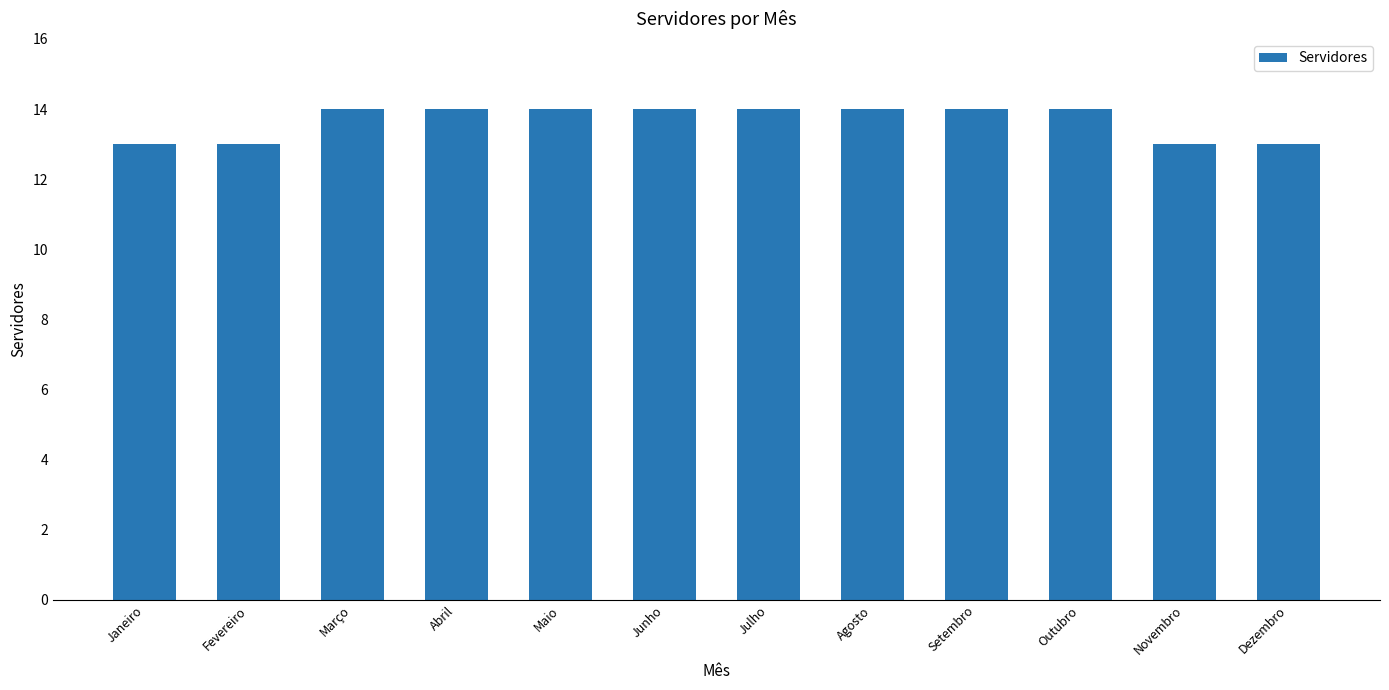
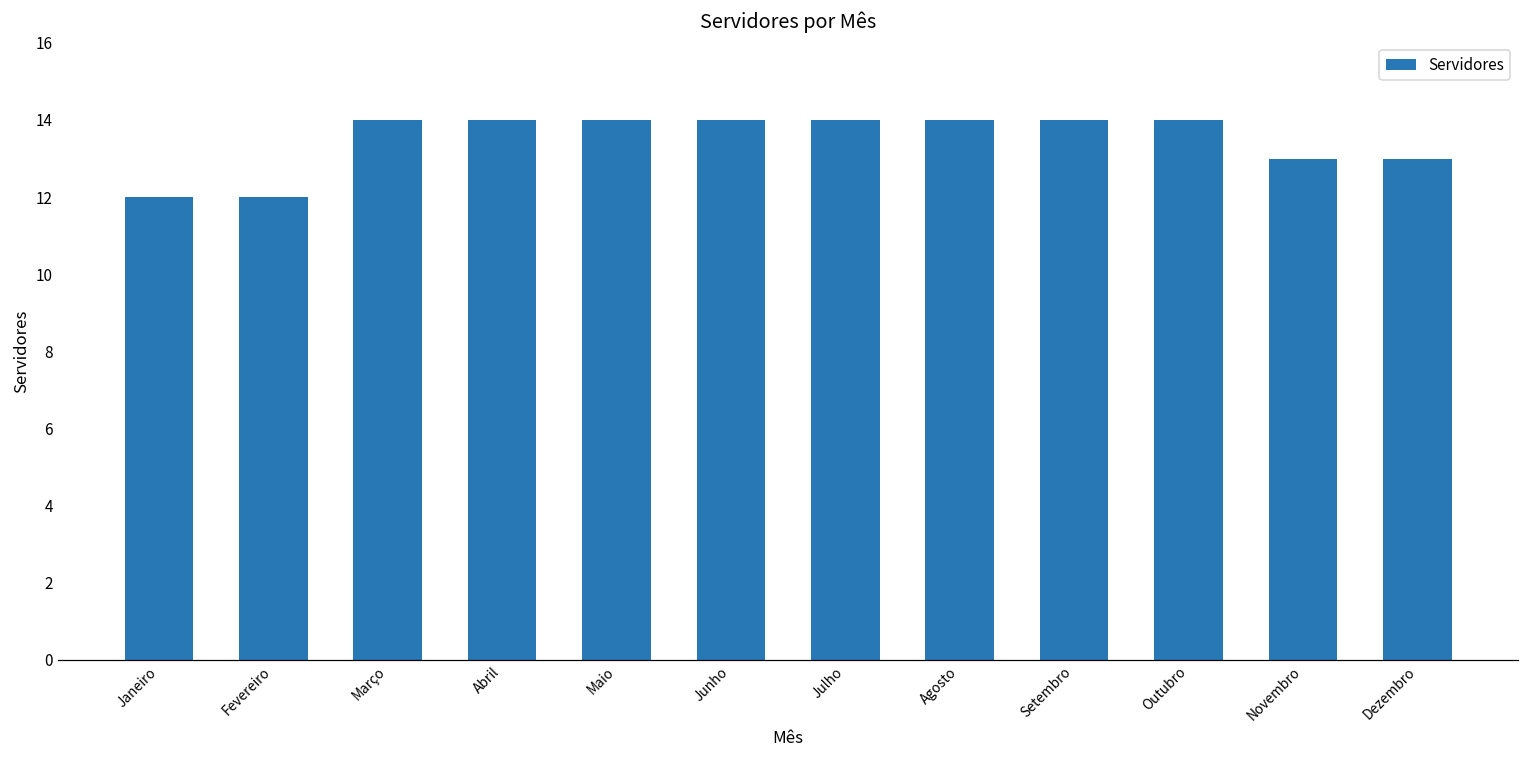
Janeiro: 13 -> 12
Fevereiro: 13 -> 12
